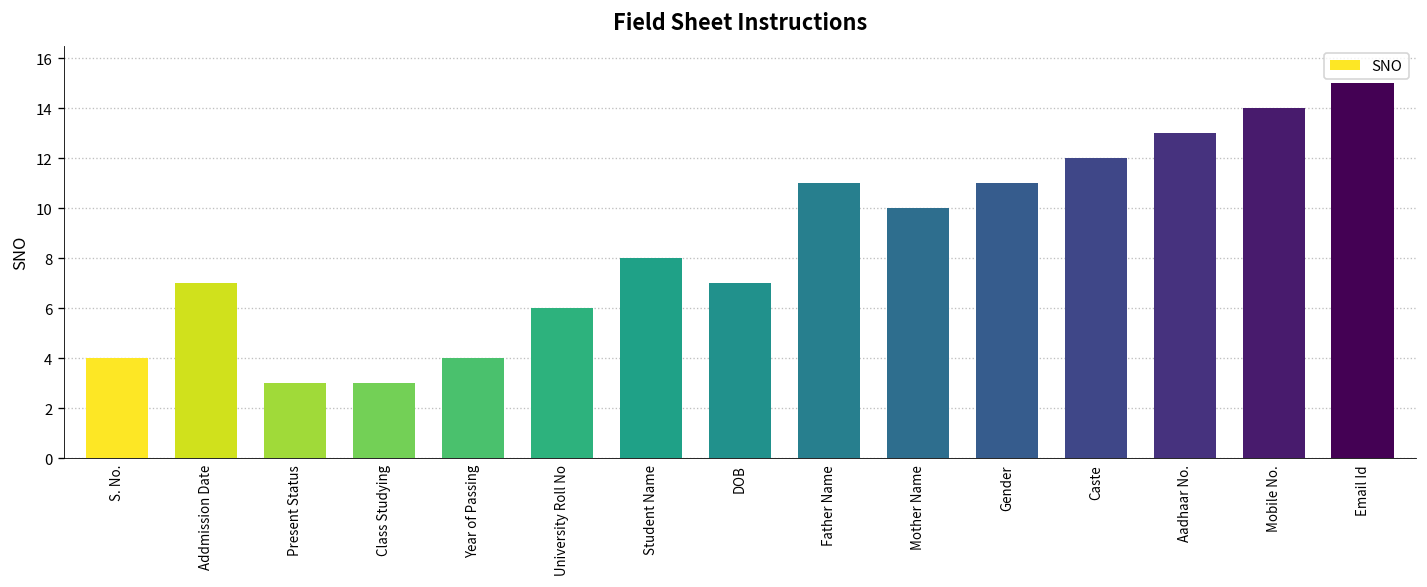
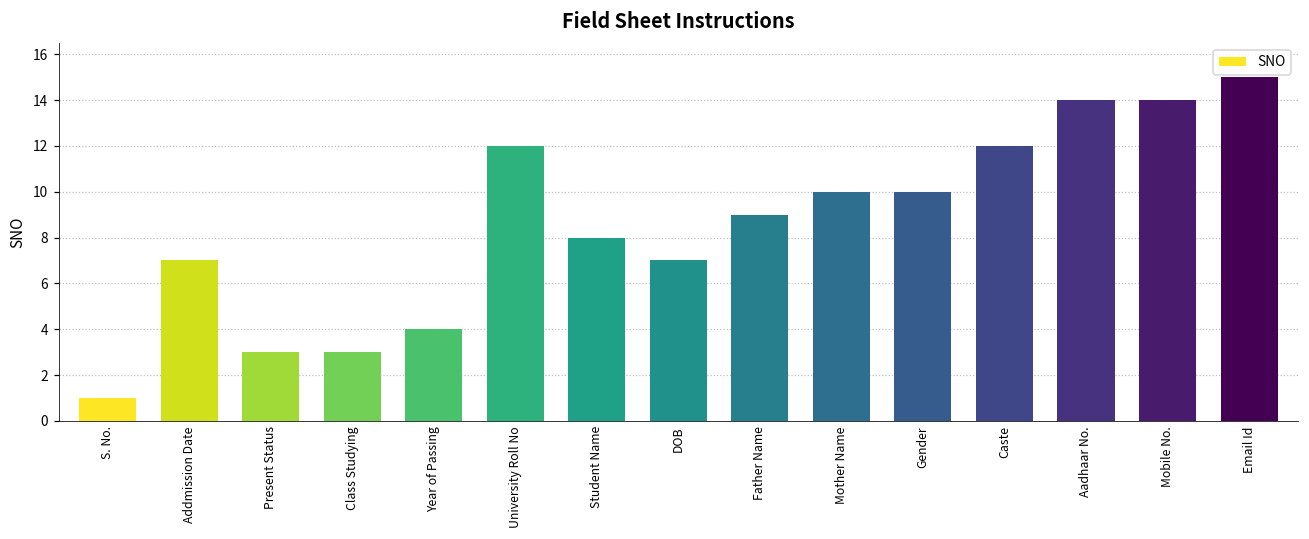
S. No.: 4 -> 1
University Roll No: 6 -> 12
Father Name: 11 -> 9
Gender: 11 -> 10
Aadhaar No.: 13 -> 14
